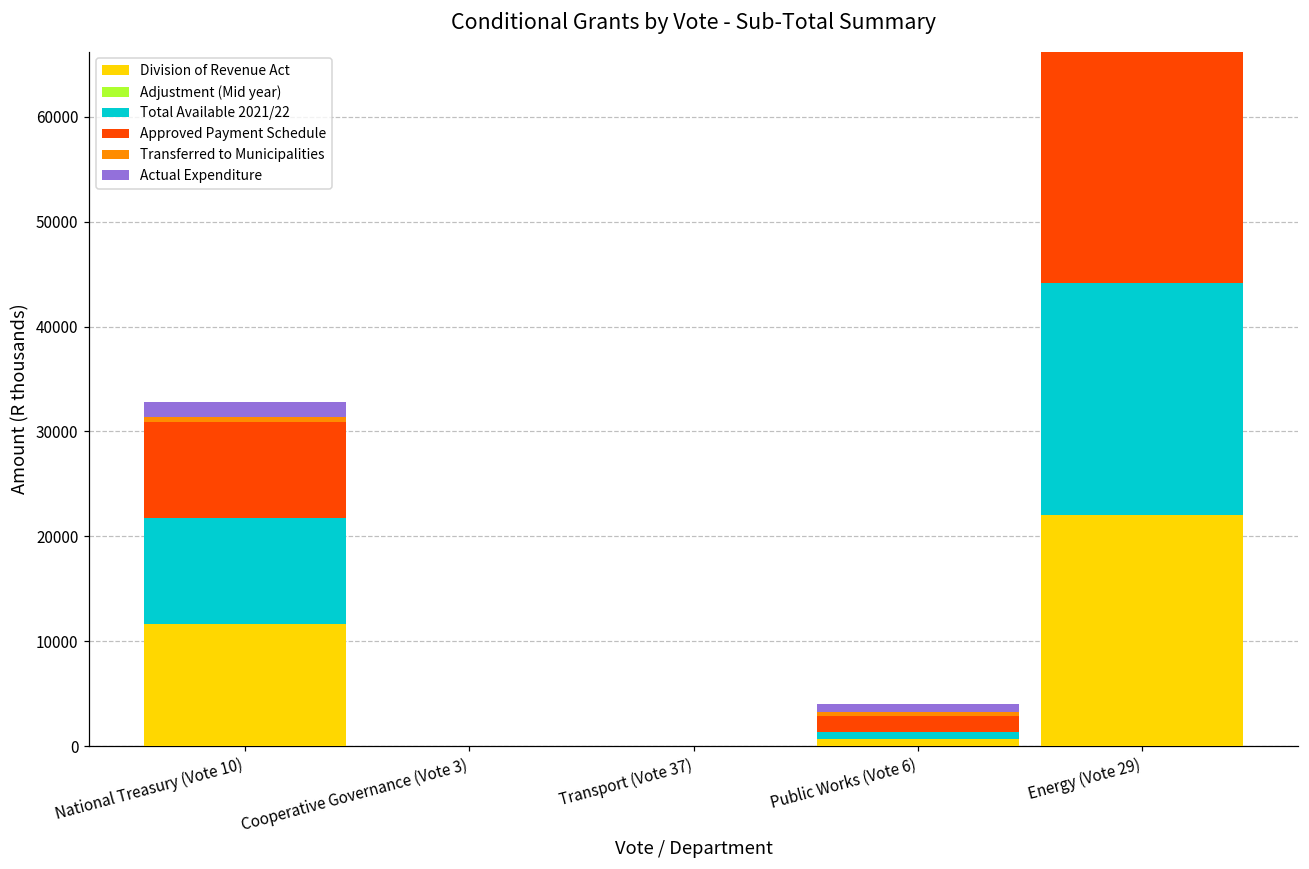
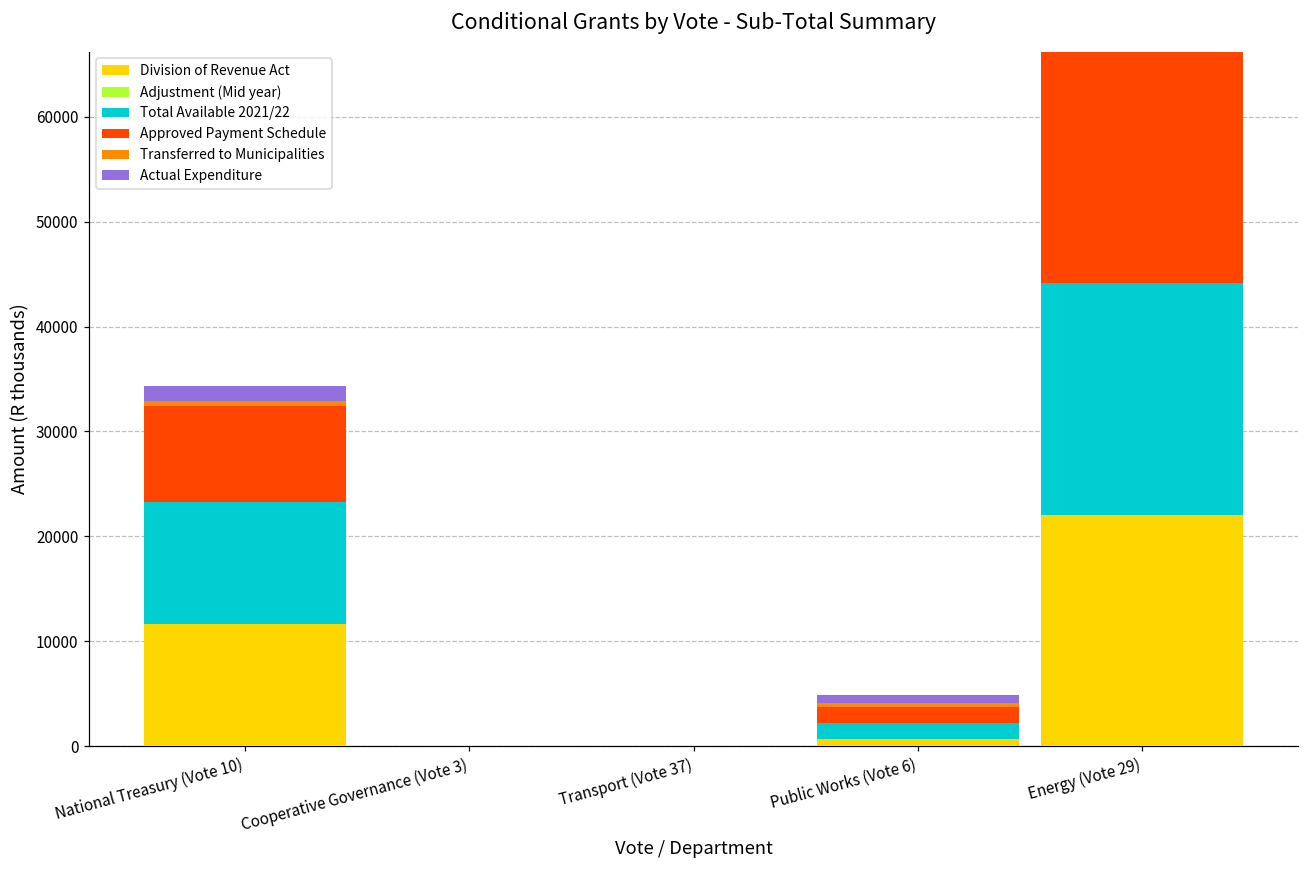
Total Available 2021/22, National Treasury (Vote 10): 10000 -> 12000
Total Available 2021/22, Public Works (Vote 6): 1000 -> 2000
